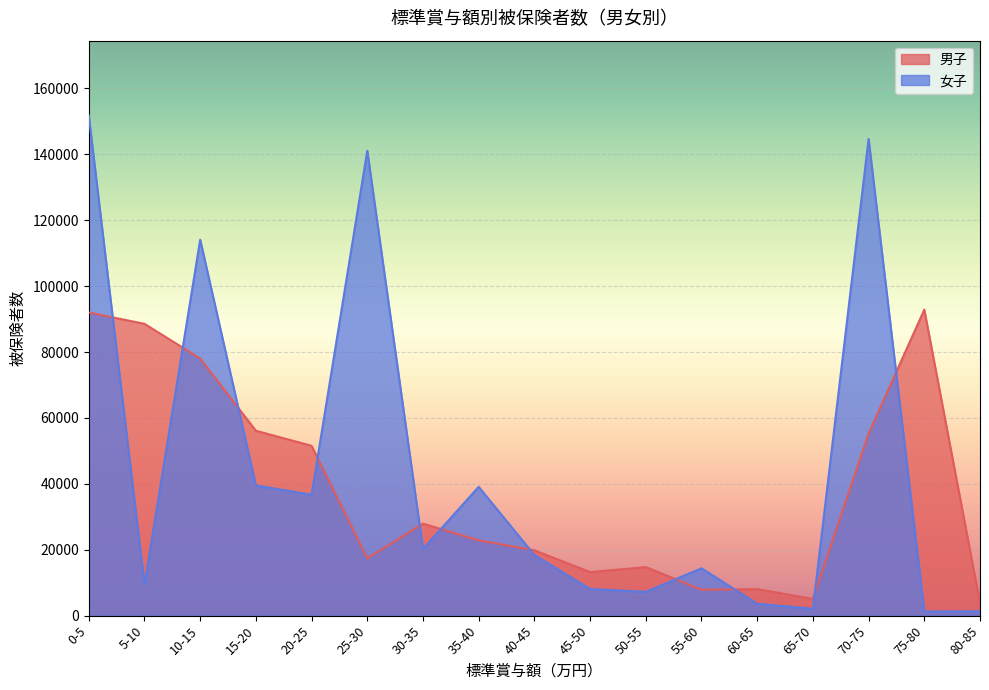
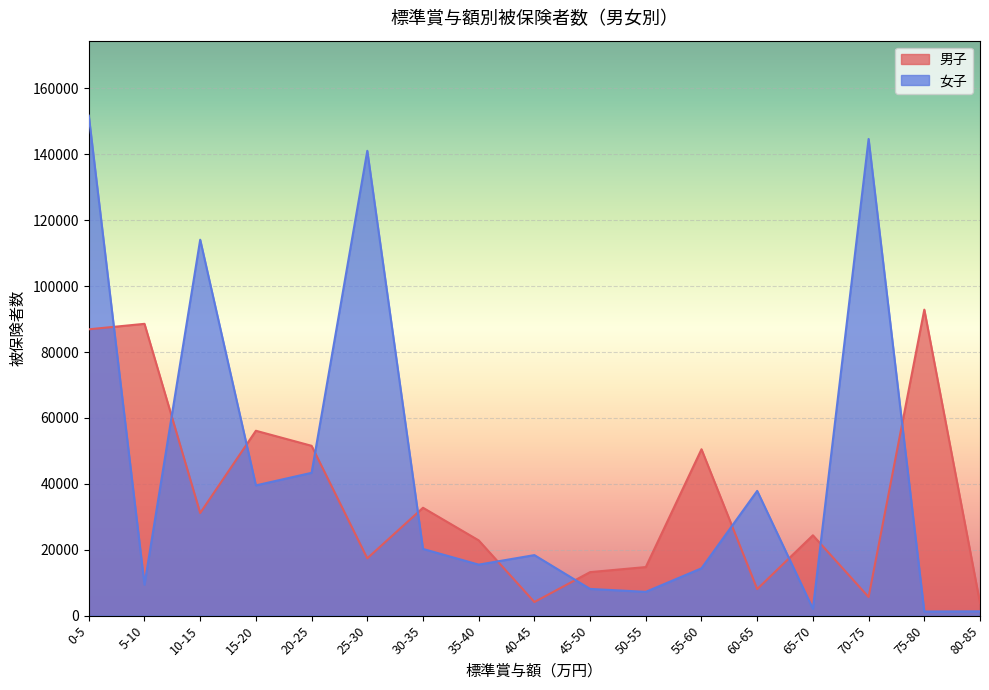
男子, 0-5: 92000 -> 87000
男子, 10-15: 78000 -> 31000
女子, 20-25: 37000 -> 43000
男子, 30-35: 28000 -> 33000
女子, 35-40: 39000 -> 15000
男子, 40-45: 20000 -> 4000
男子, 55-60: 8000 -> 50000
女子, 60-65: 4000 -> 38000
男子, 65-70: 5000 -> 24000
男子, 70-75: 55000 -> 6000
